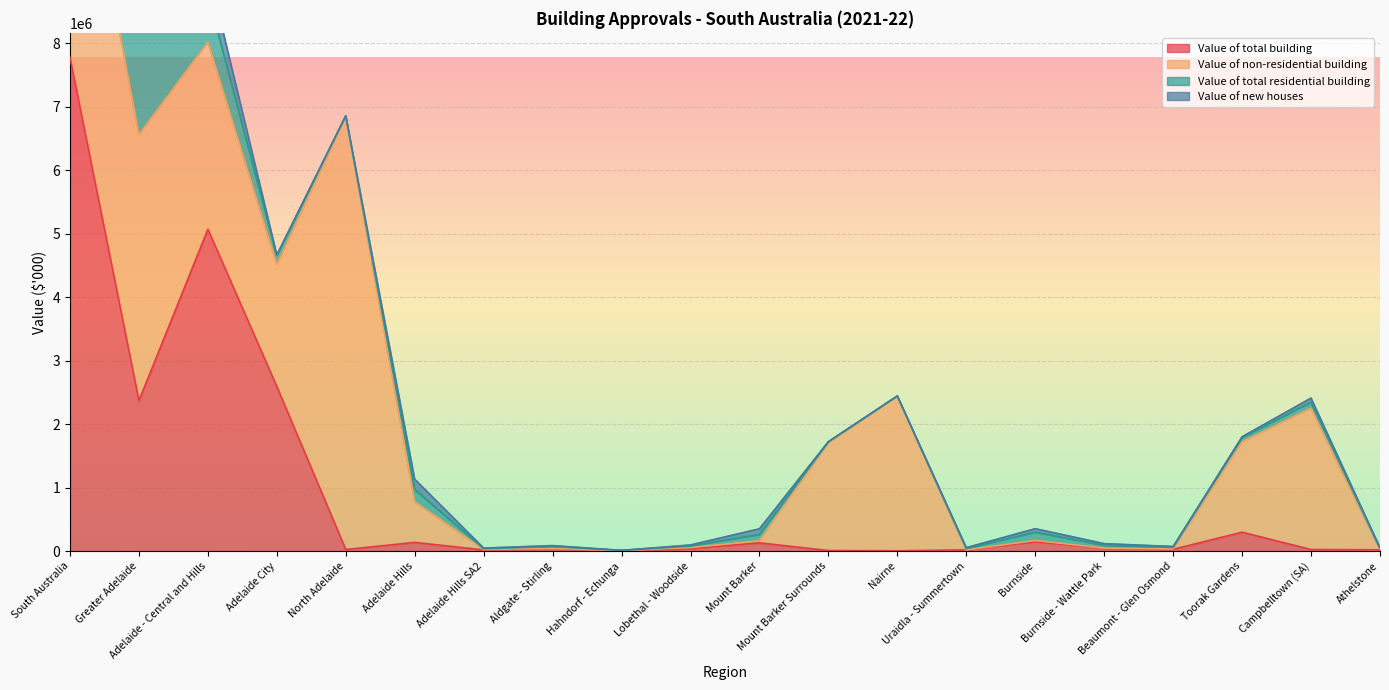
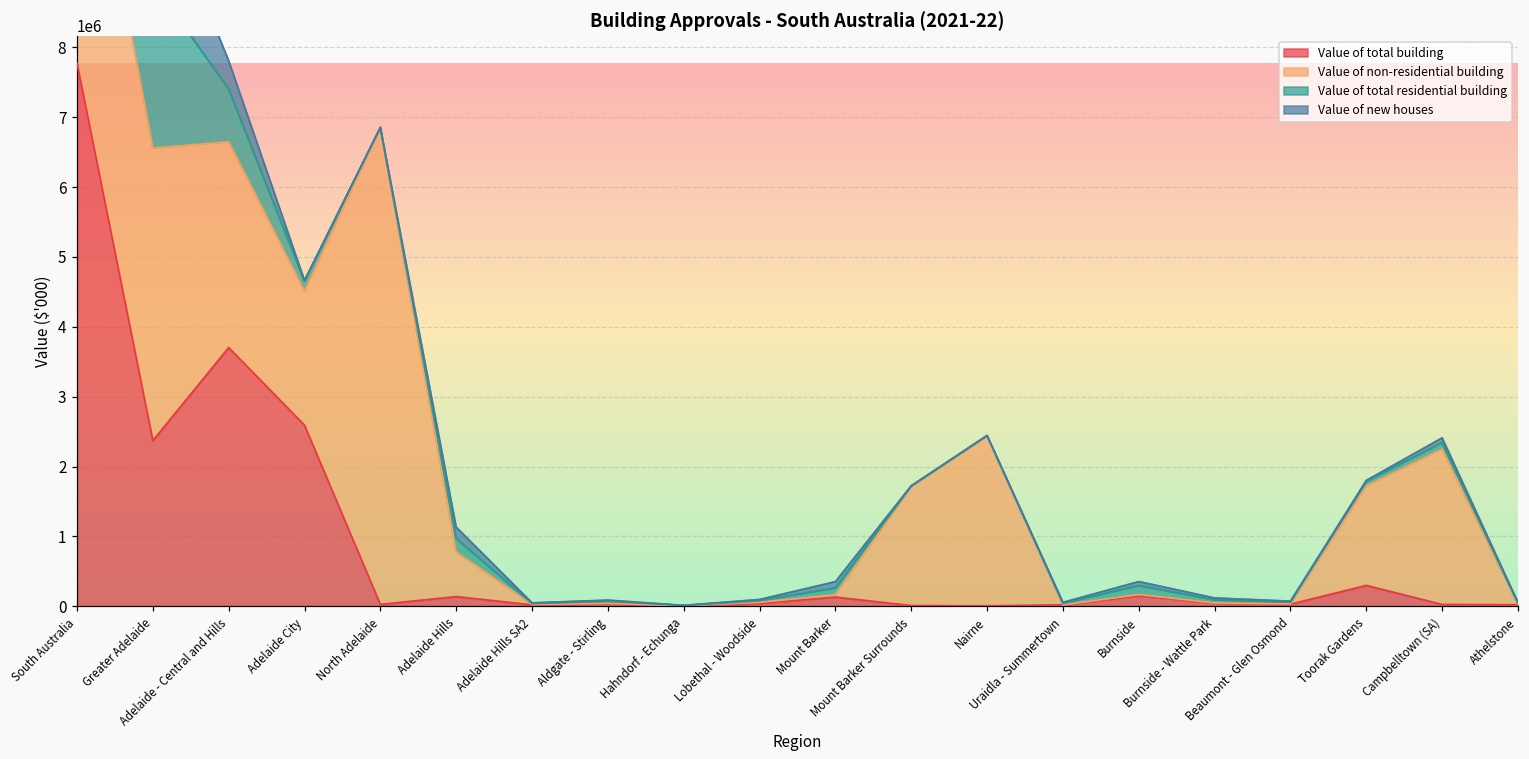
Value of total building, Adelaide - Central and Hills: 5100000 -> 3700000
